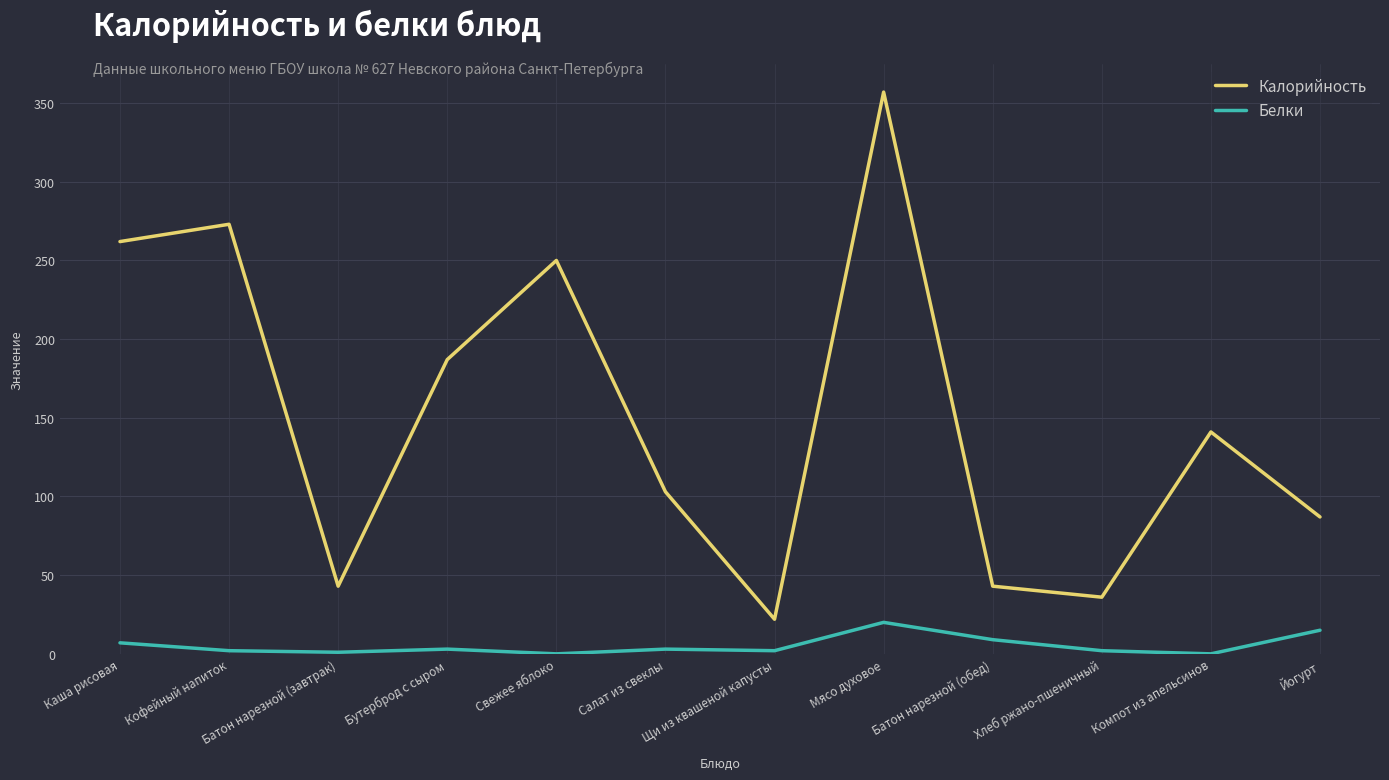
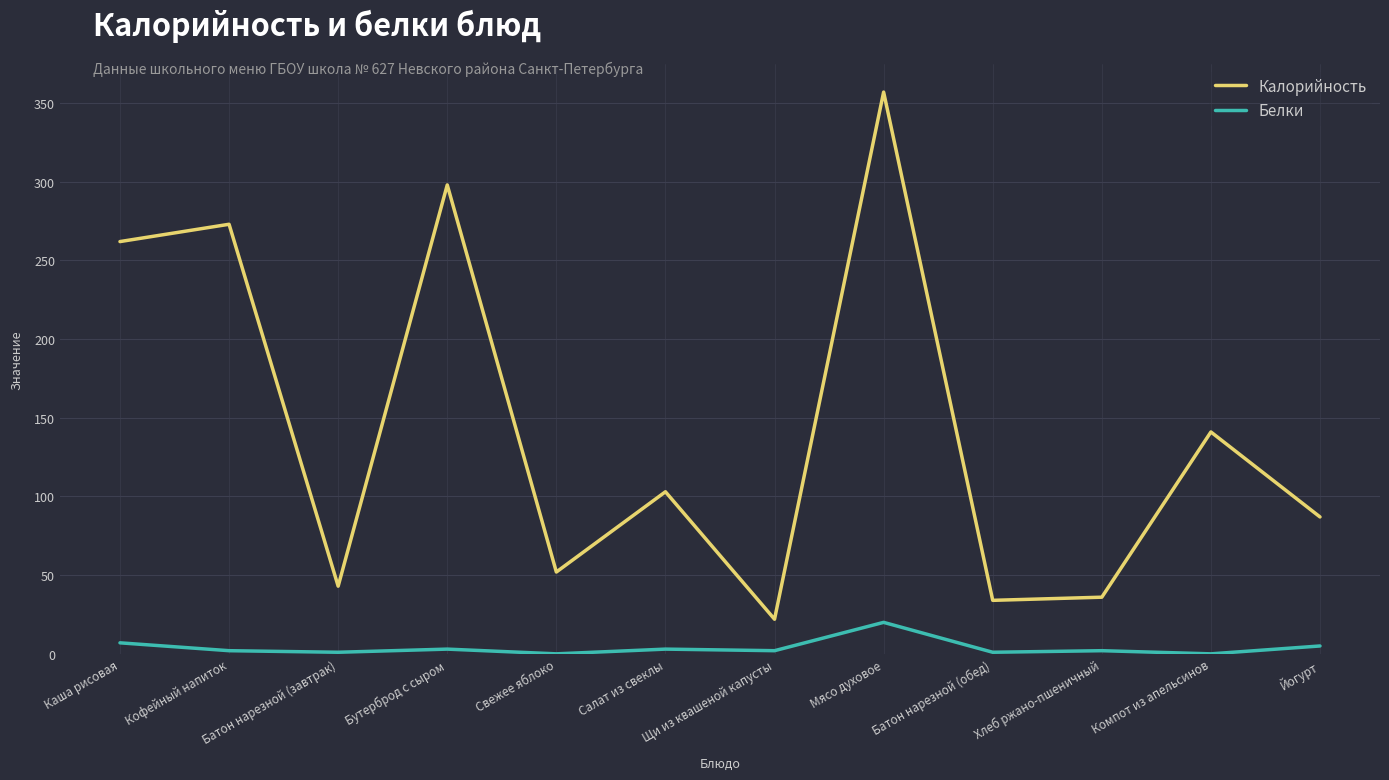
Калорийность, Бутерброд с сыром: 187 -> 298
Калорийность, Свежее яблоко: 250 -> 52
Калорийность, Батон нарезной (обед): 43 -> 34
Белки, Батон нарезной (обед): 9 -> 1
Белки, Йогурт: 15 -> 5
